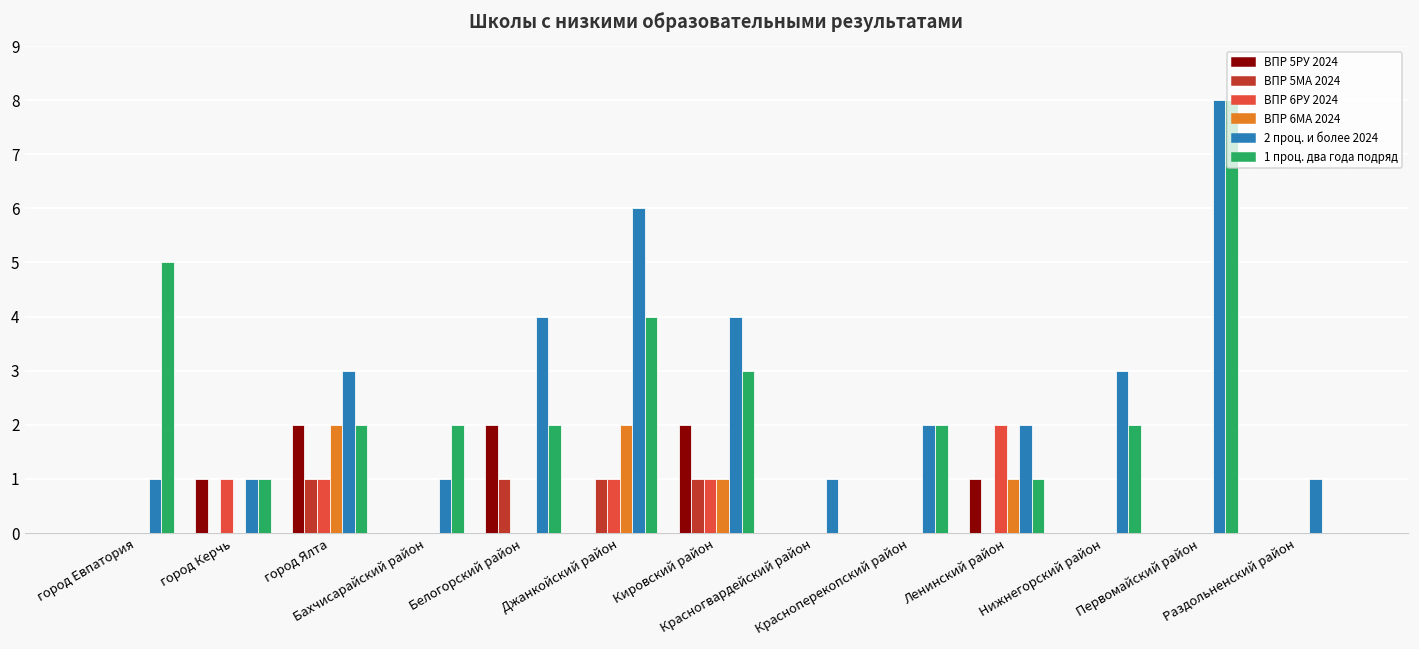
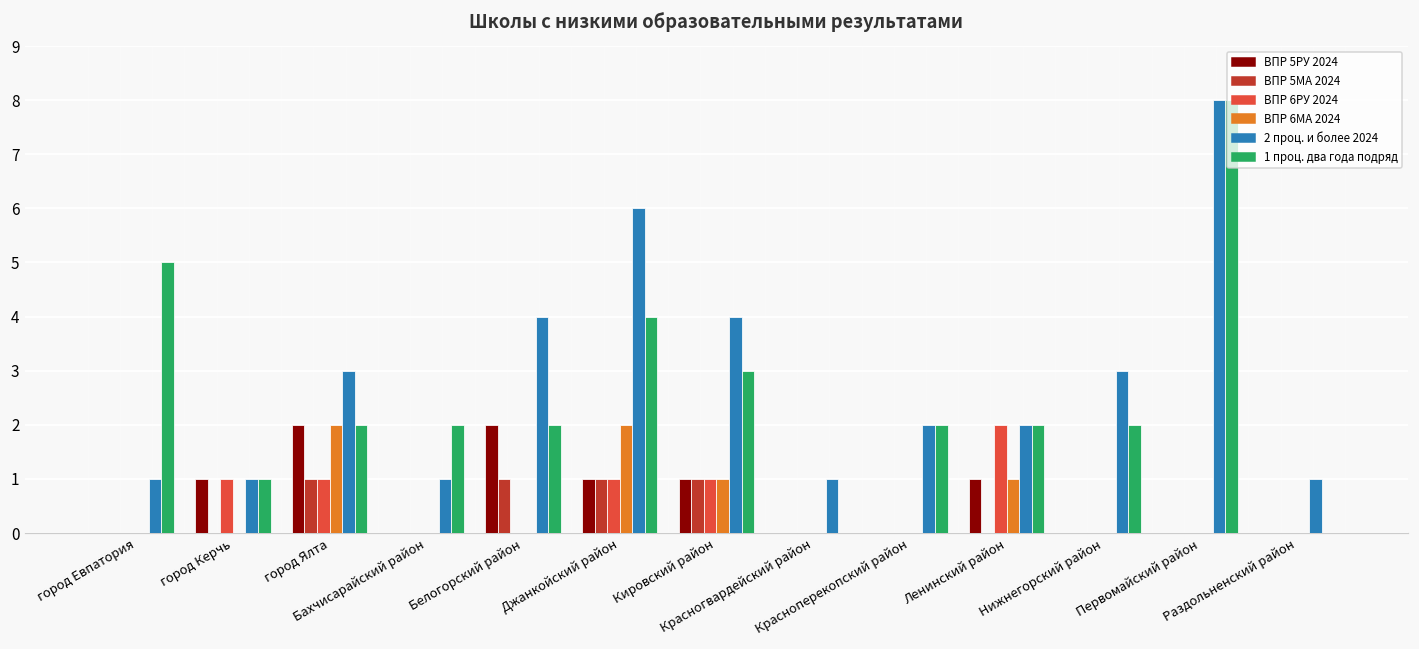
ВПР 5РУ 2024, Джанкойский район: 0 -> 1
ВПР 5РУ 2024, Кировский район: 2 -> 1
1 проц. два года подряд, Ленинский район: 1 -> 2
